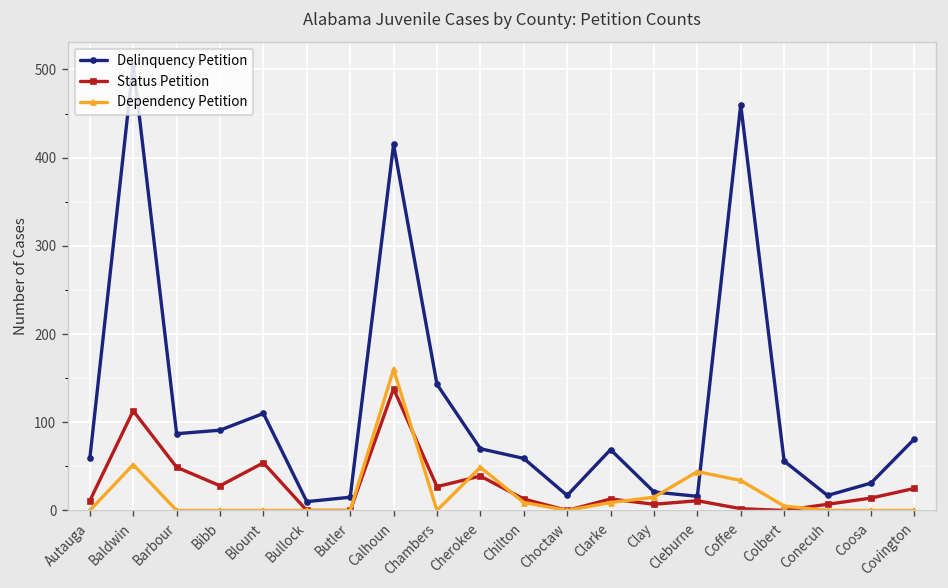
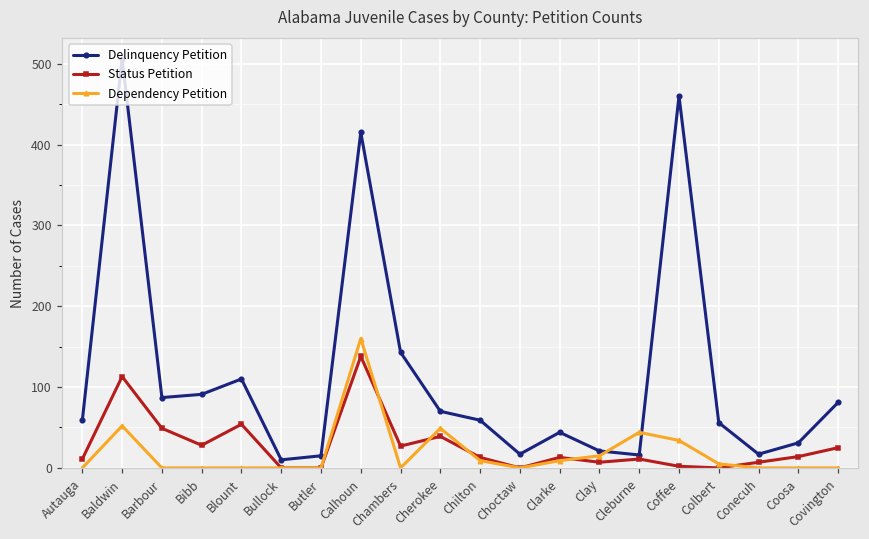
Delinquency Petition, Clarke: 70 -> 40
